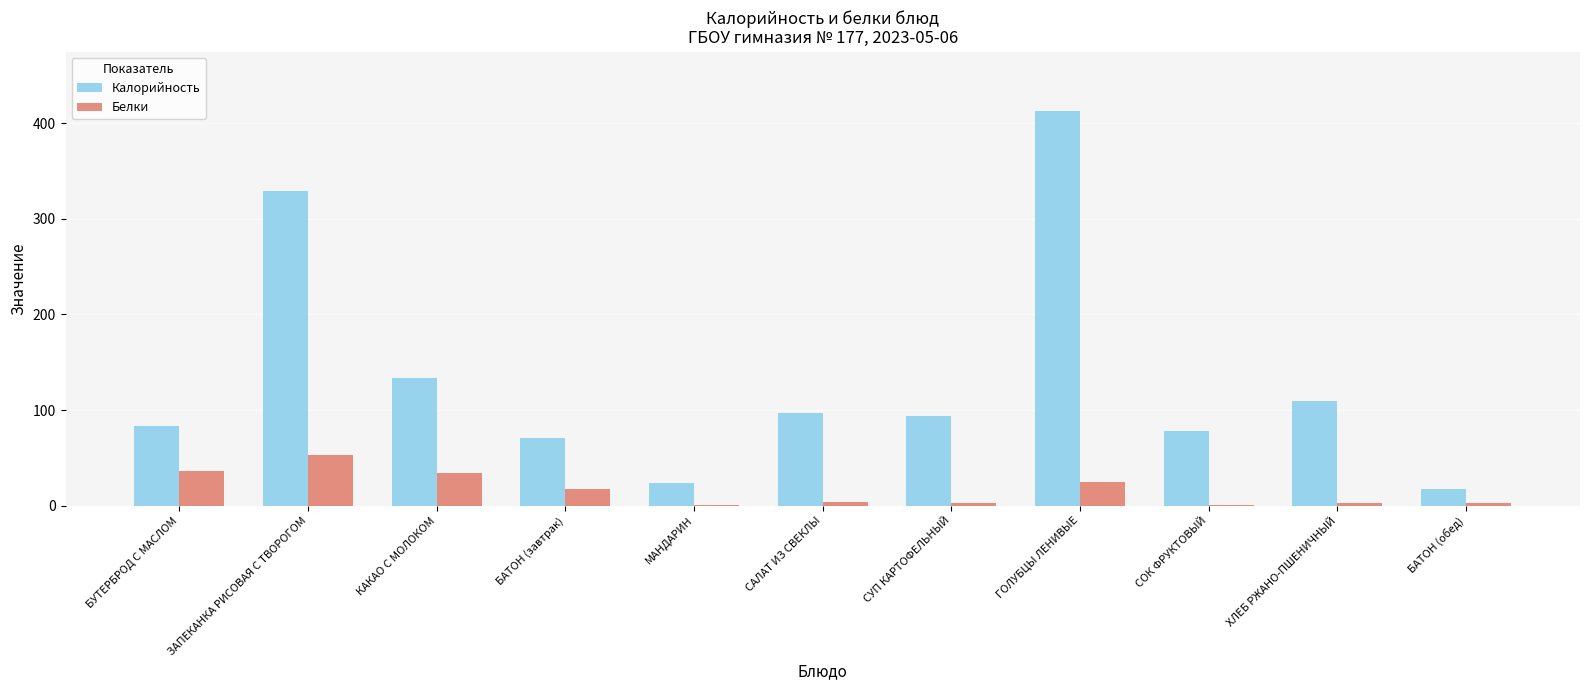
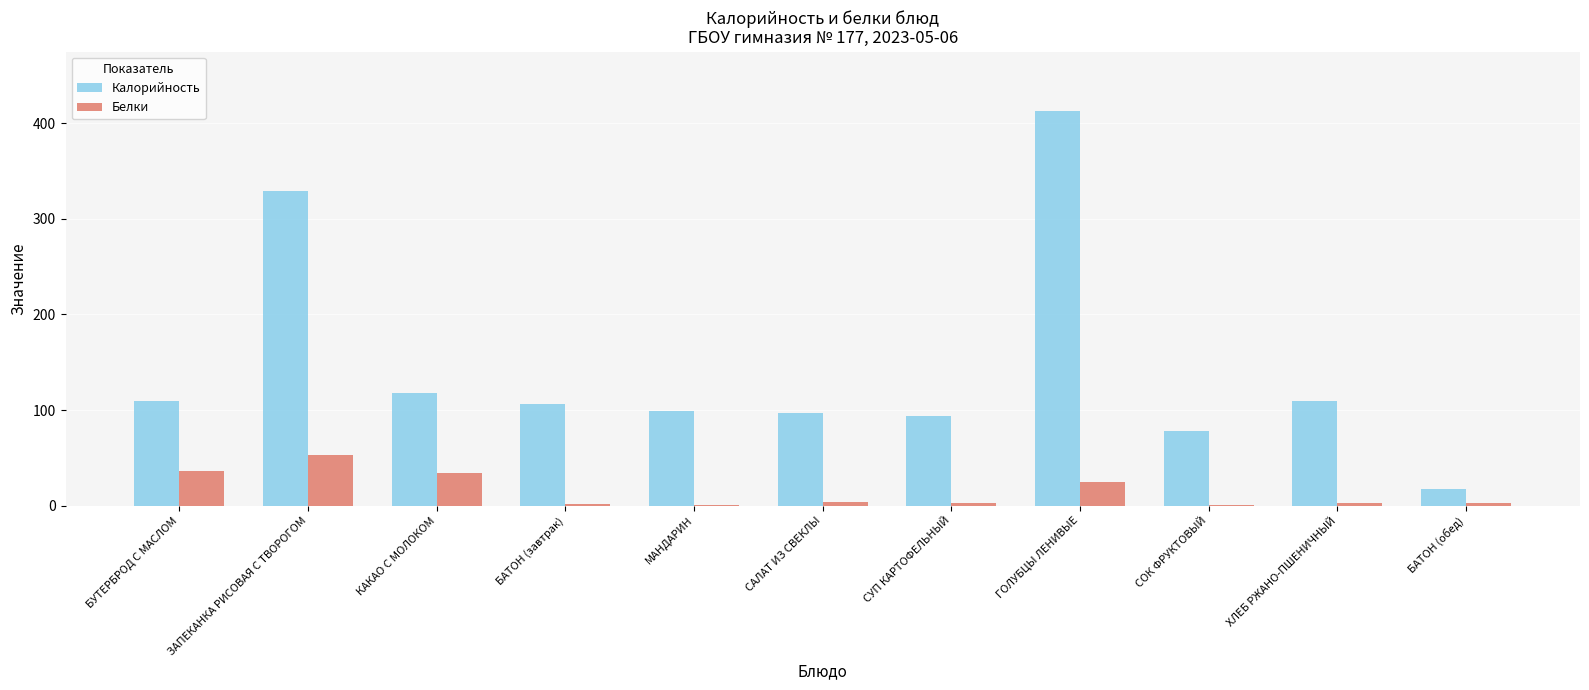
Калорийность, БУТЕРБРОД С МАСЛОМ: 80 -> 110
Калорийность, КАКАО С МОЛОКОМ: 130 -> 120
Калорийность, БАТОН (завтрак): 70 -> 110
Белки, БАТОН (завтрак): 20 -> 0
Калорийность, МАНДАРИН: 20 -> 100
